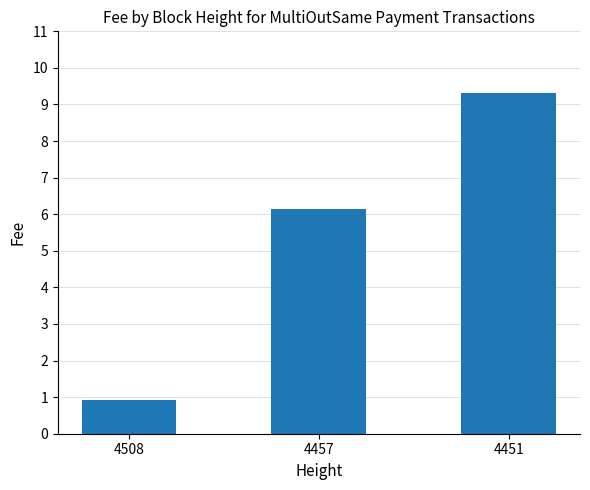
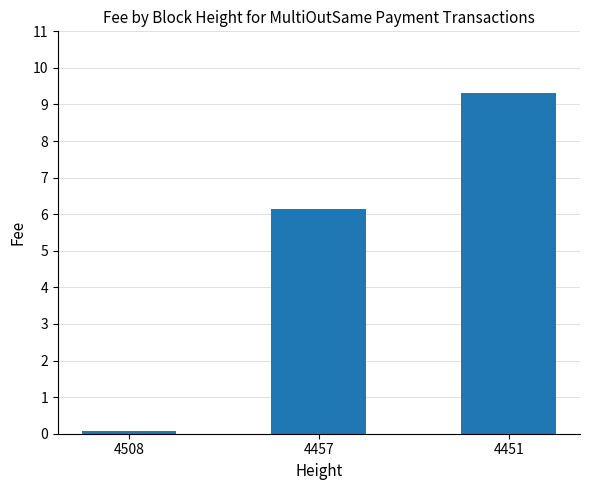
4508: 0.9 -> 0.1
